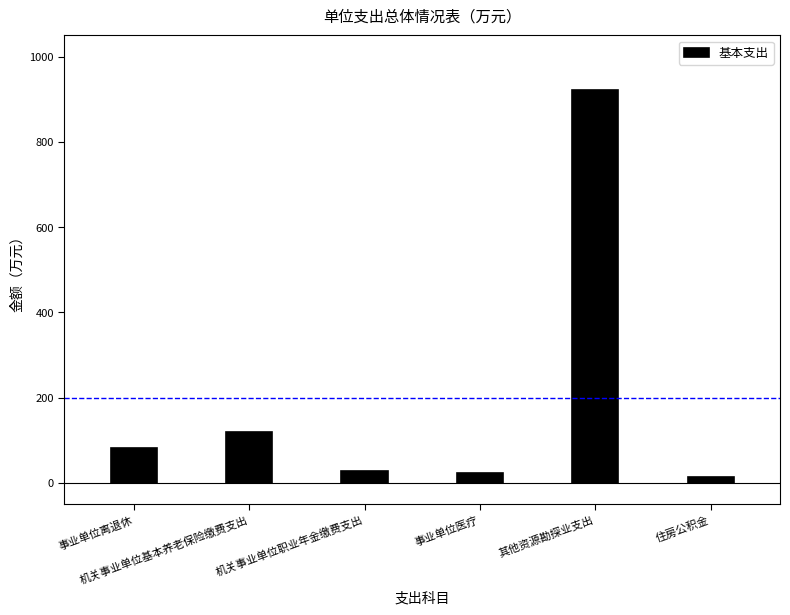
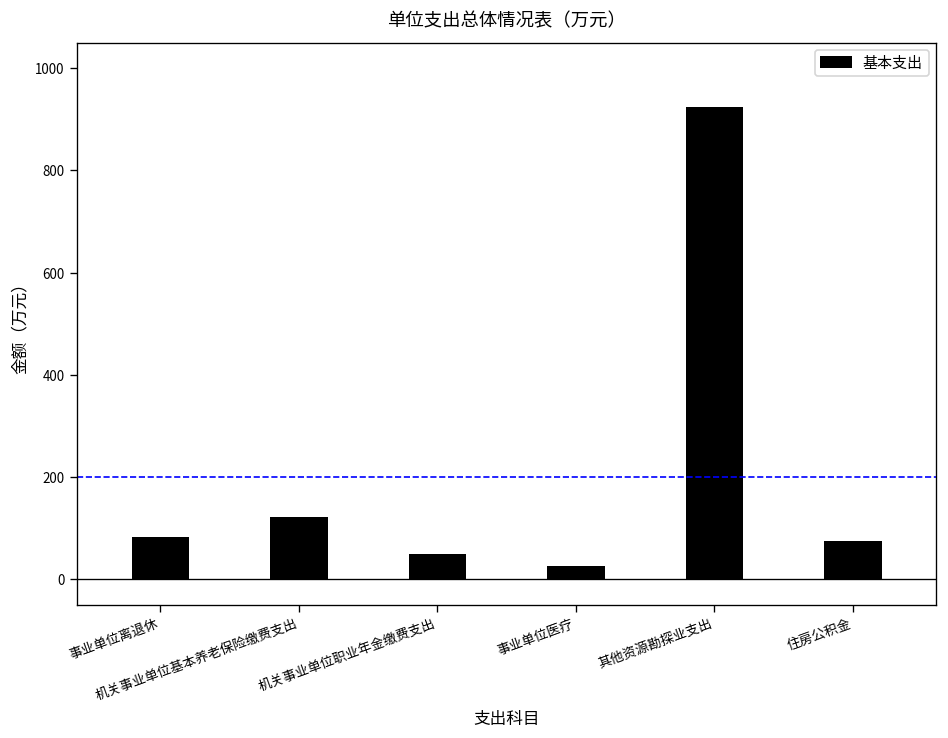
机关事业单位职业年金缴费支出: 30 -> 50
住房公积金: 10 -> 70
